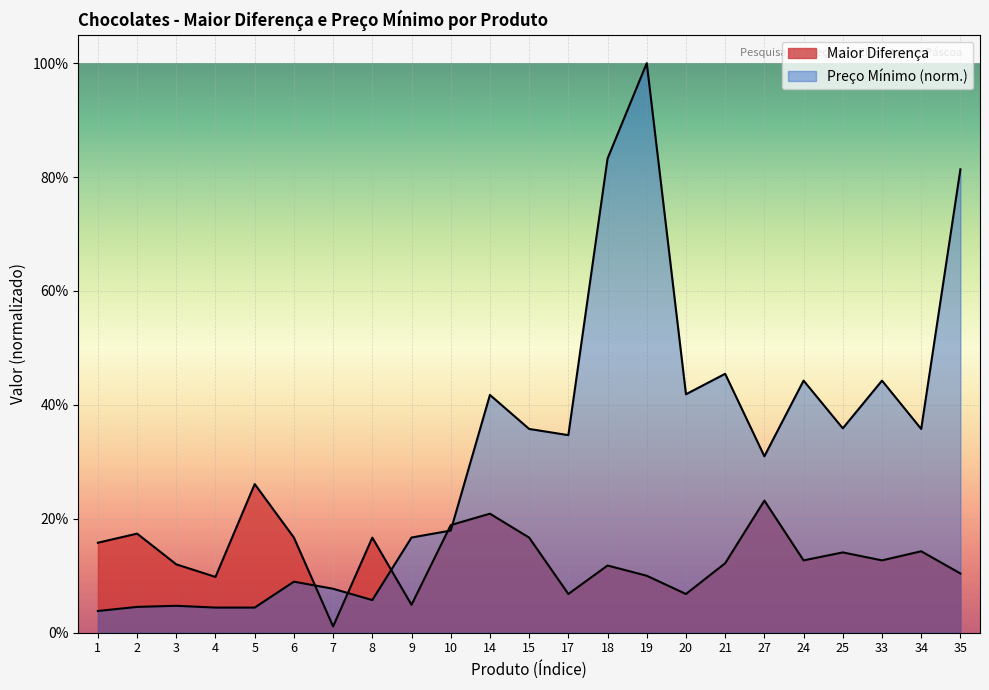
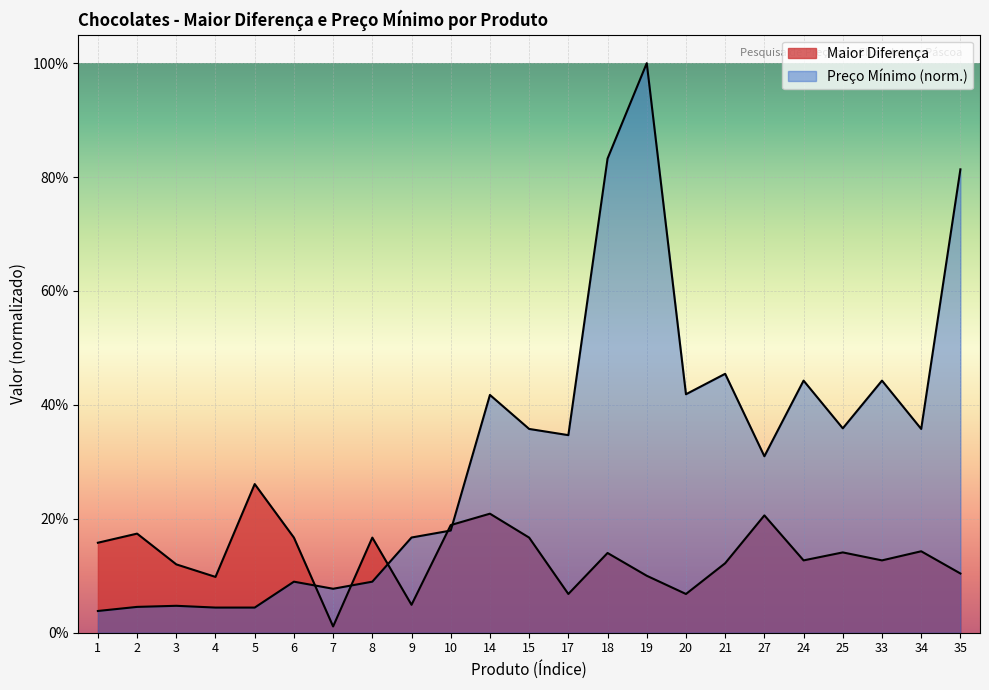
Preço Mínimo (norm.), 8: 6% -> 9%
Maior Diferença, 18: 12% -> 14%
Maior Diferença, 27: 23% -> 21%
